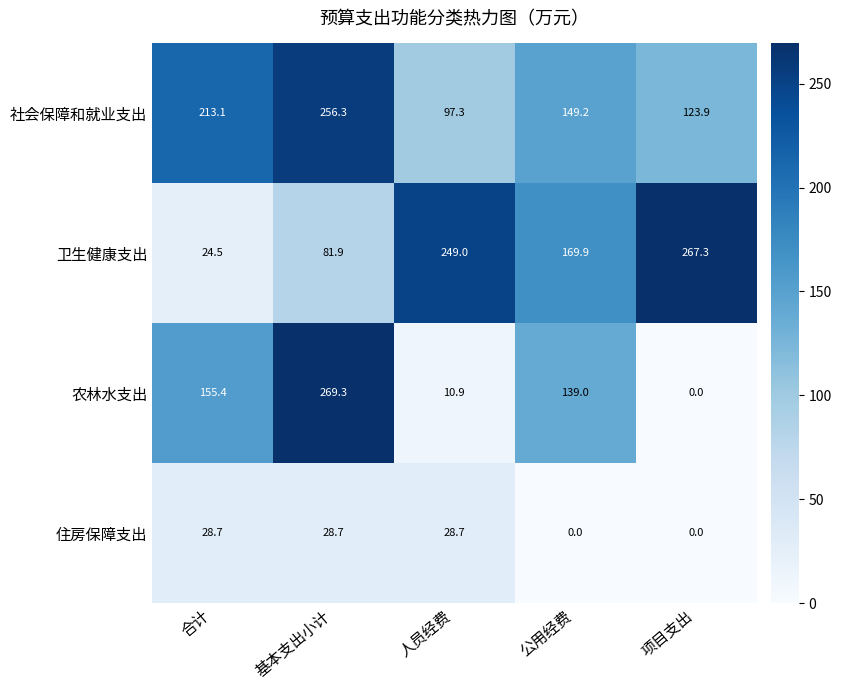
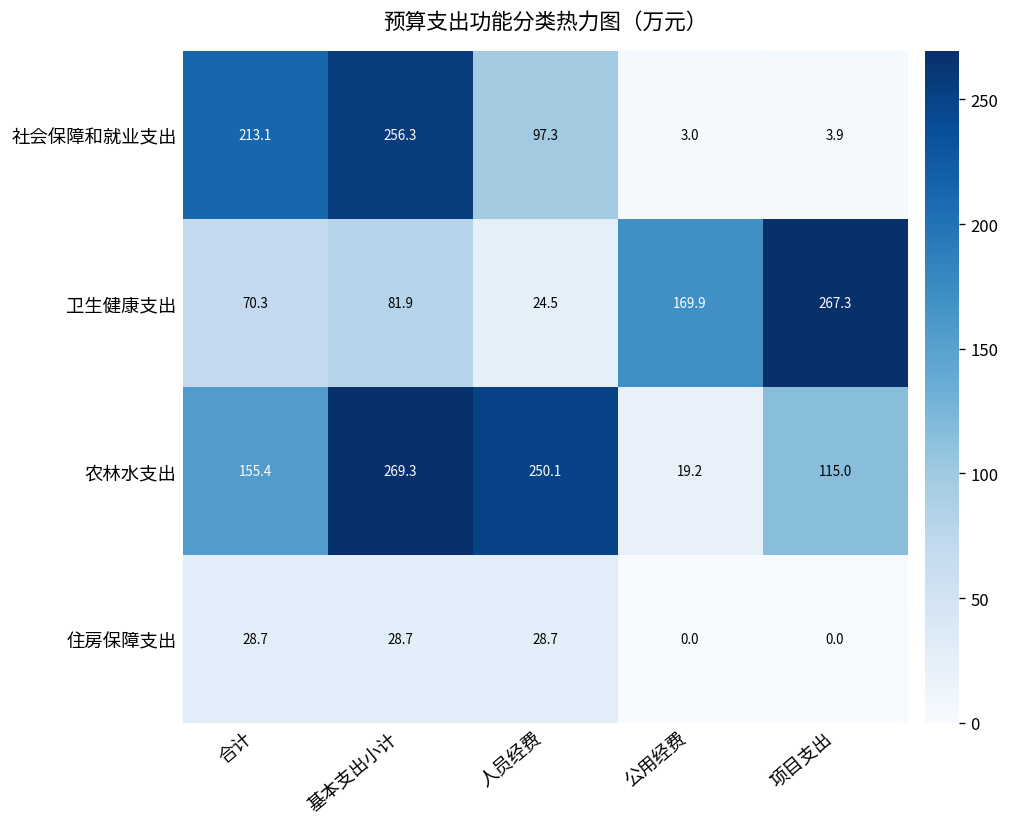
社会保障和就业支出, 公用经费: 149.2 -> 3.0
社会保障和就业支出, 项目支出: 123.9 -> 3.9
卫生健康支出, 合计: 24.5 -> 70.3
卫生健康支出, 人员经费: 249.0 -> 24.5
农林水支出, 人员经费: 10.9 -> 250.1
农林水支出, 公用经费: 139.0 -> 19.2
农林水支出, 项目支出: 0.0 -> 115.0
